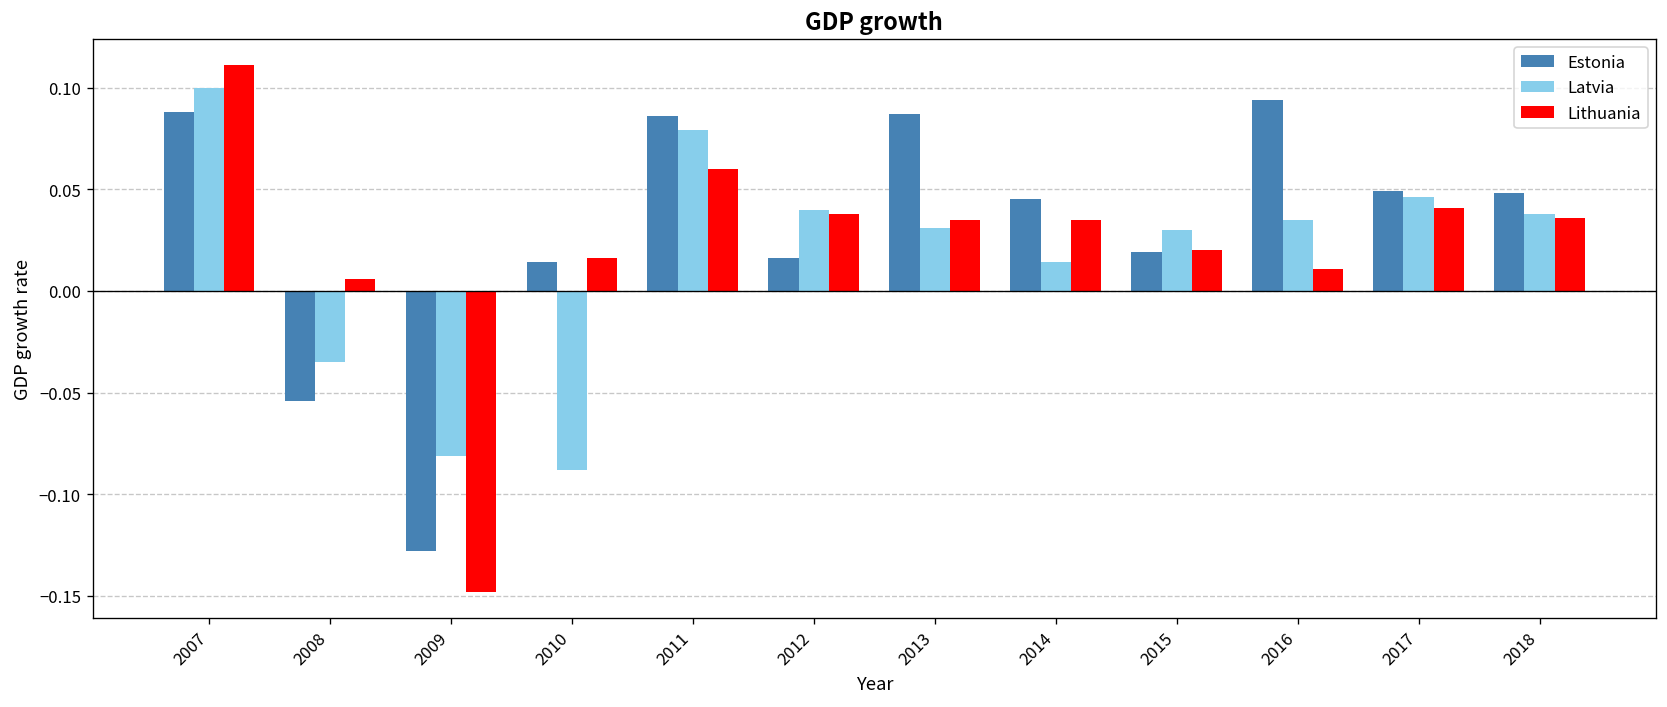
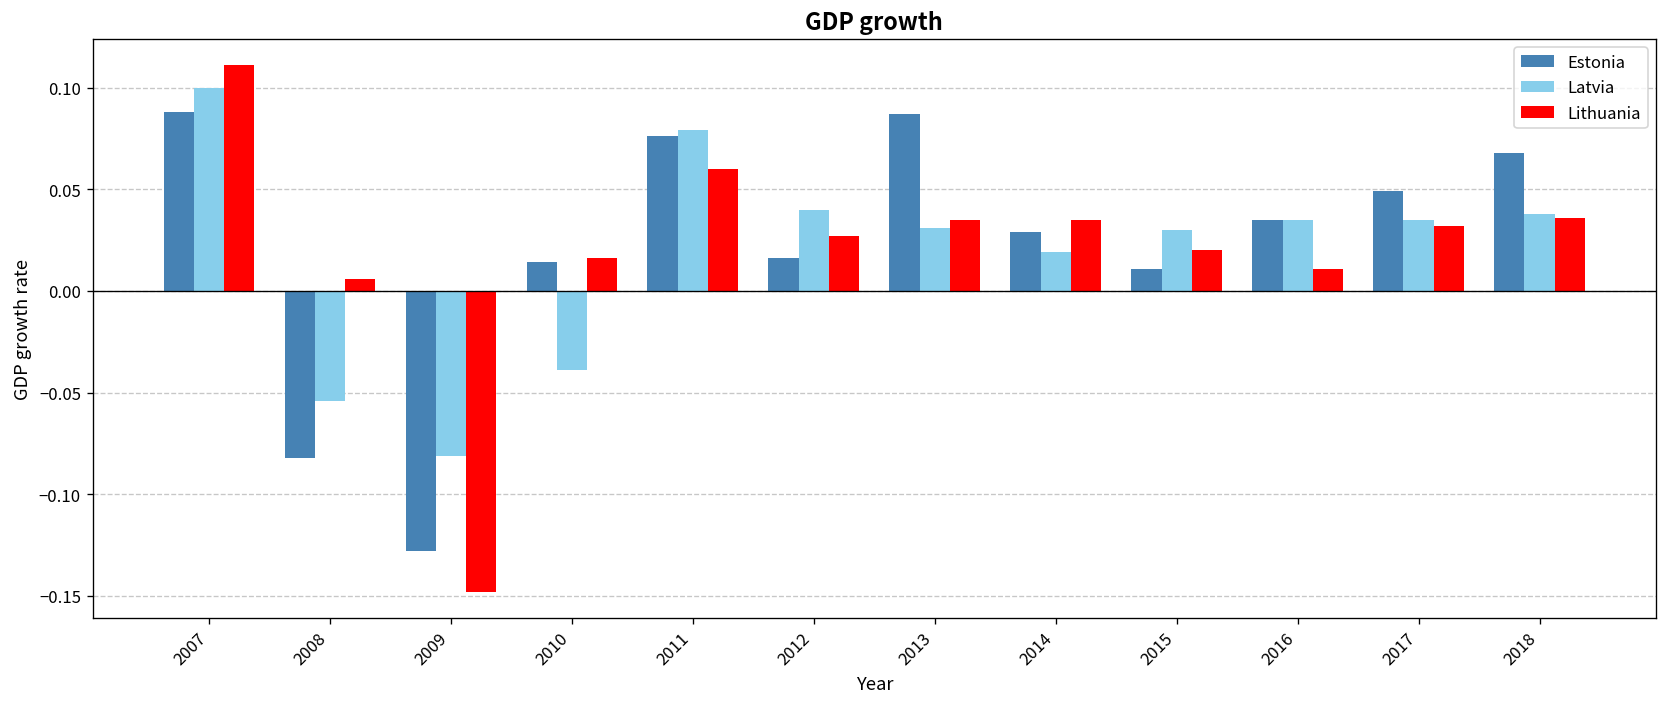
Estonia, 2008: -0.054 -> -0.082
Latvia, 2008: -0.035 -> -0.054
Latvia, 2010: -0.088 -> -0.039
Estonia, 2011: 0.086 -> 0.076
Lithuania, 2012: 0.038 -> 0.027
Estonia, 2014: 0.045 -> 0.029
Latvia, 2014: 0.014 -> 0.019
Estonia, 2015: 0.019 -> 0.011
Estonia, 2016: 0.094 -> 0.035
Latvia, 2017: 0.046 -> 0.035
Lithuania, 2017: 0.041 -> 0.032
Estonia, 2018: 0.048 -> 0.068
